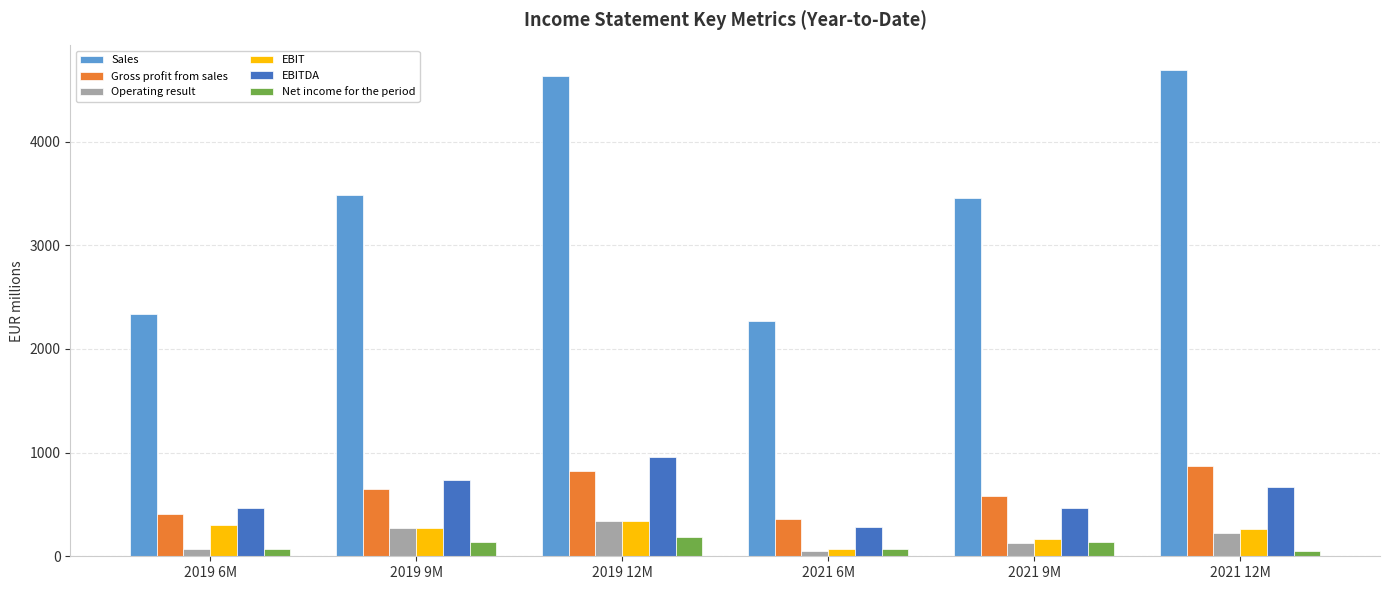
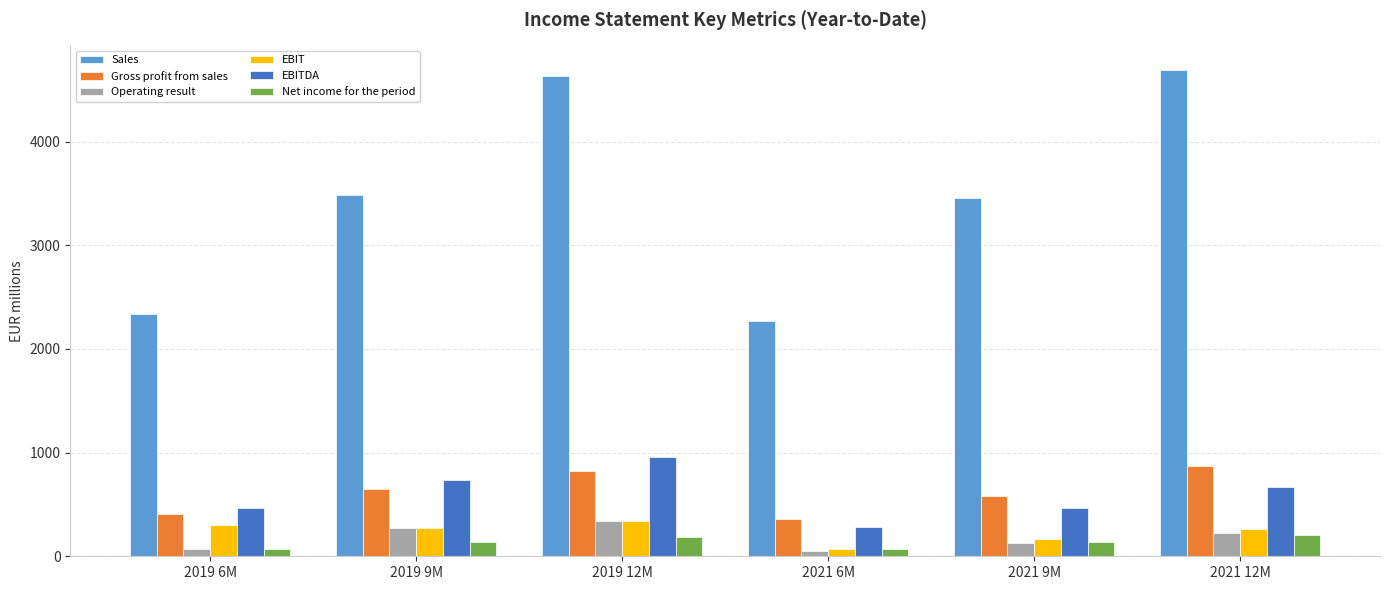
Net income for the period, 2021 12M: 50 -> 200
